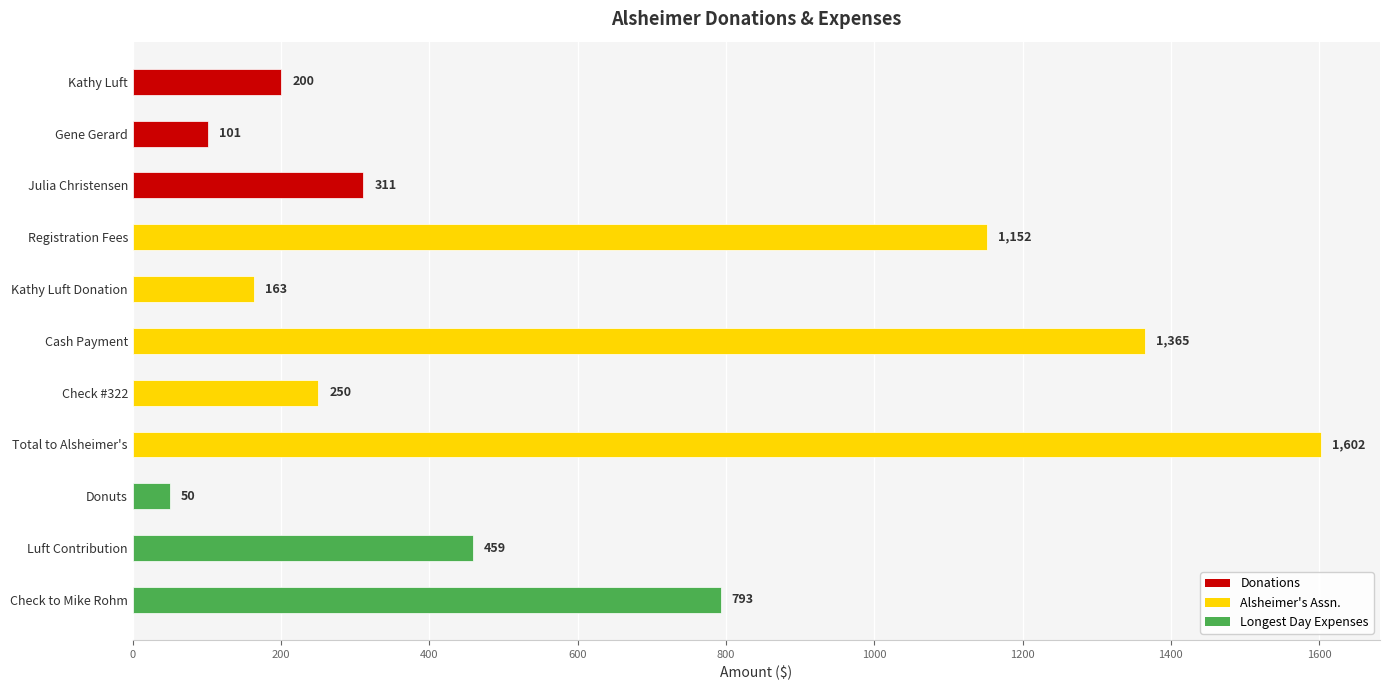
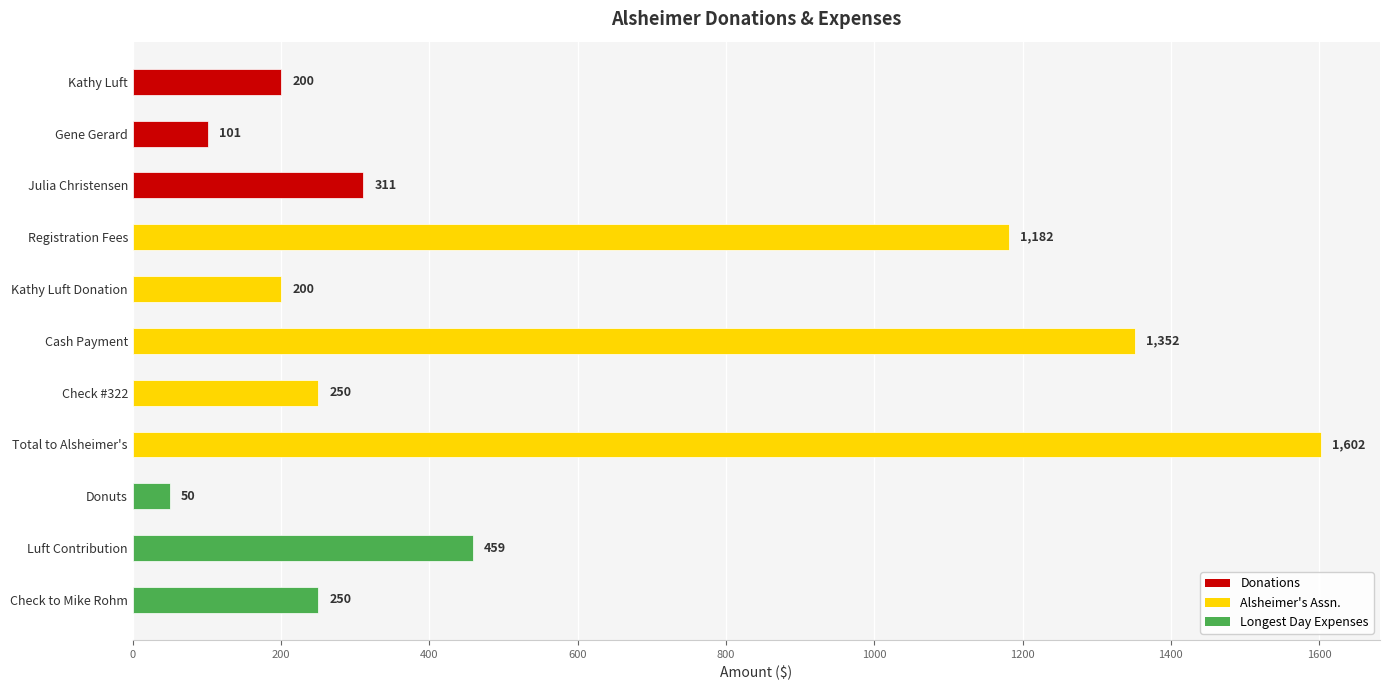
Registration Fees: 1,152 -> 1,182
Kathy Luft Donation: 163 -> 200
Cash Payment: 1,365 -> 1,352
Check to Mike Rohm: 793 -> 250
